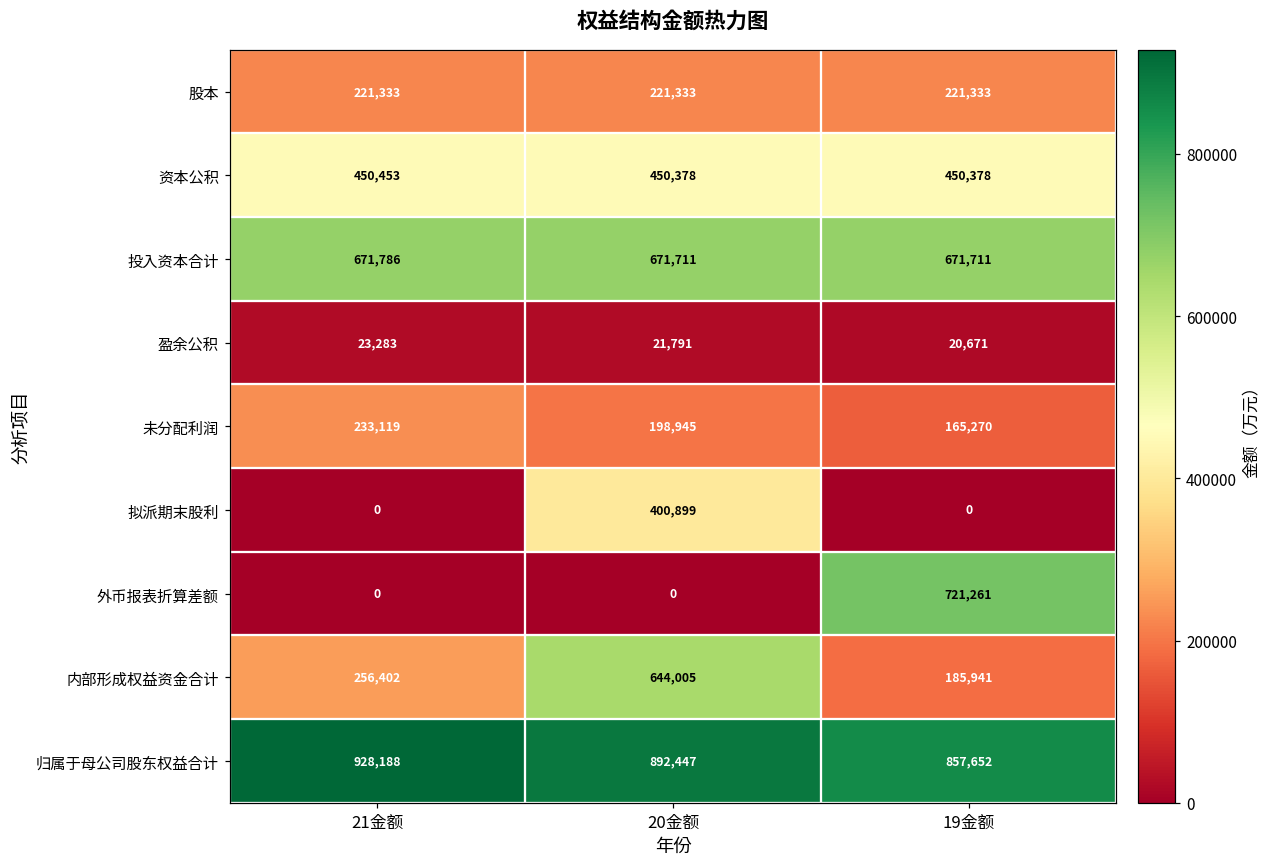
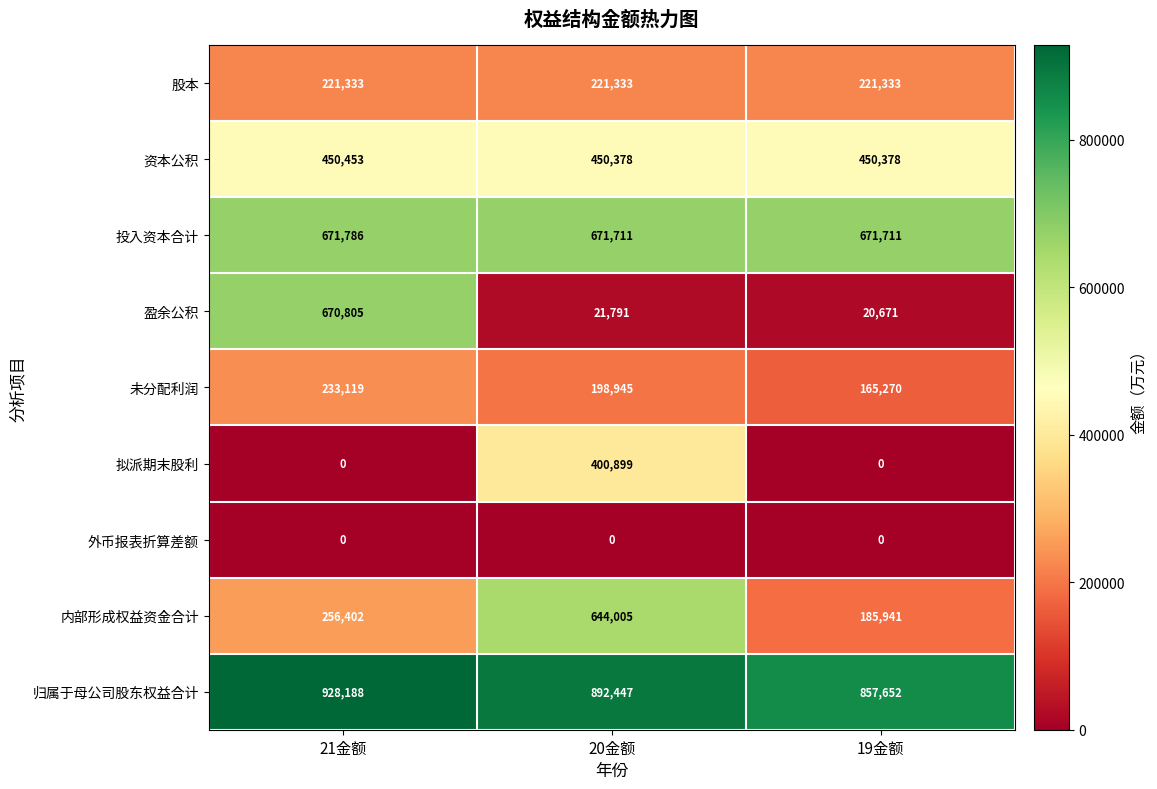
盈余公积, 21金额: 23,283 -> 670,805
外币报表折算差额, 19金额: 721,261 -> 0
